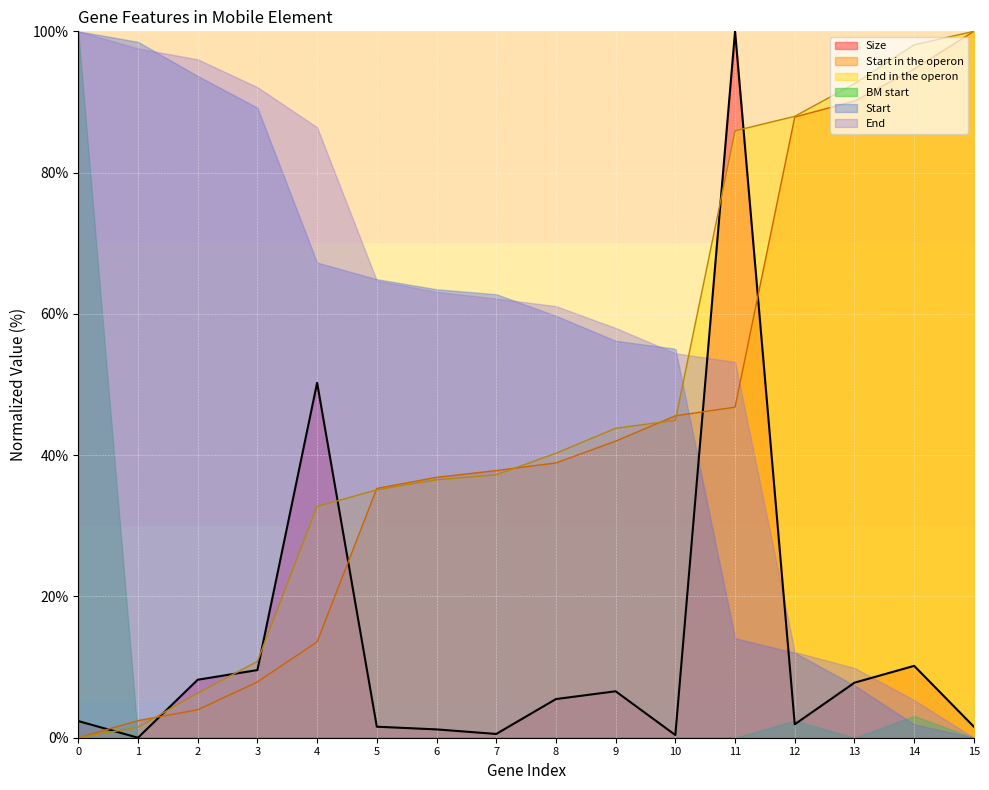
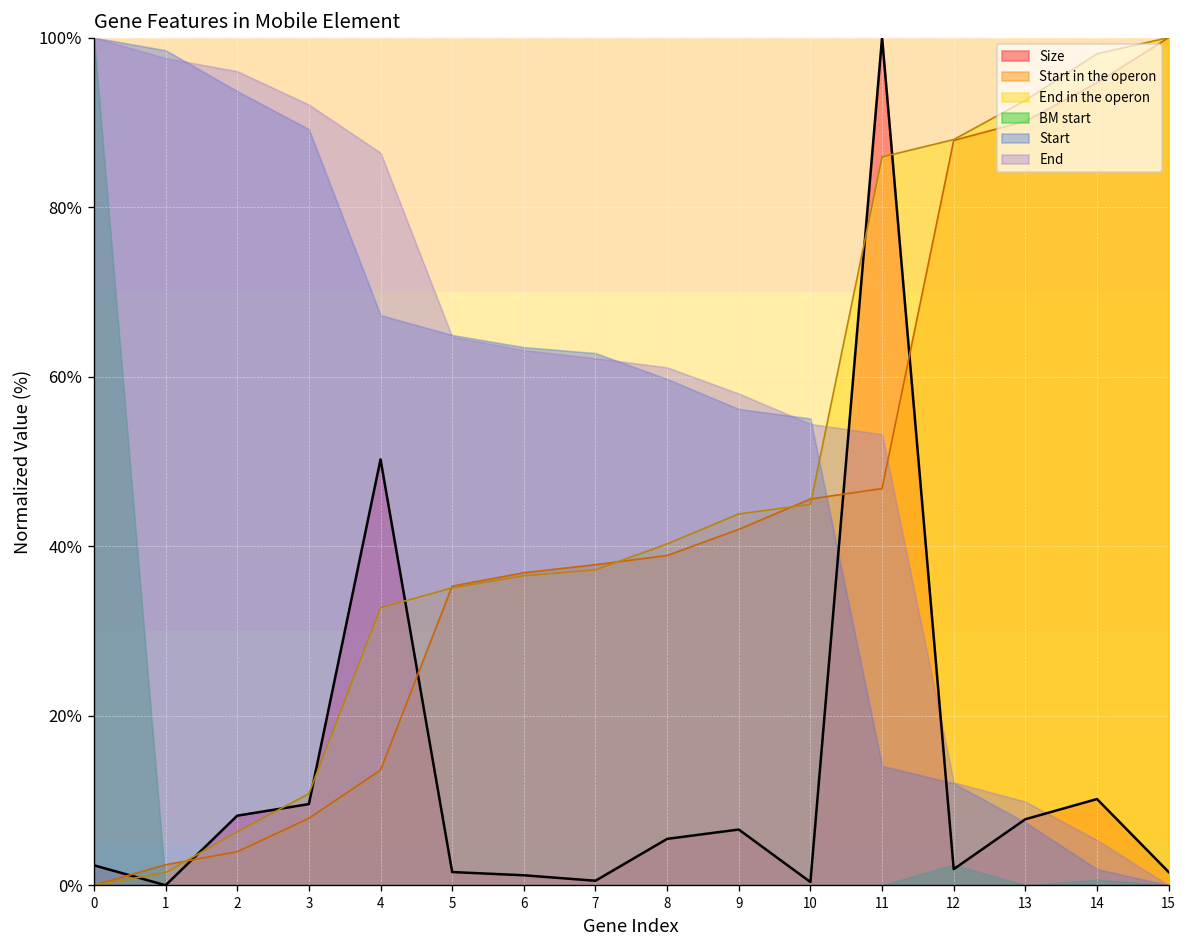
BM start, 14: 3% -> 1%
